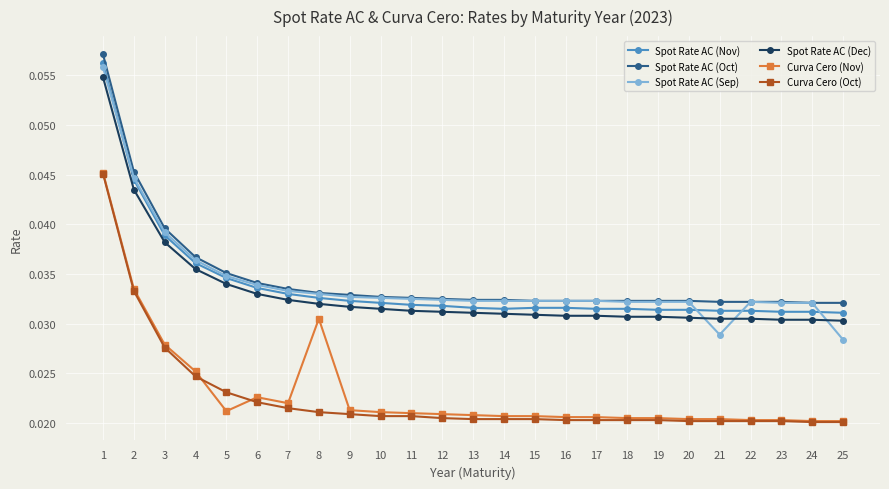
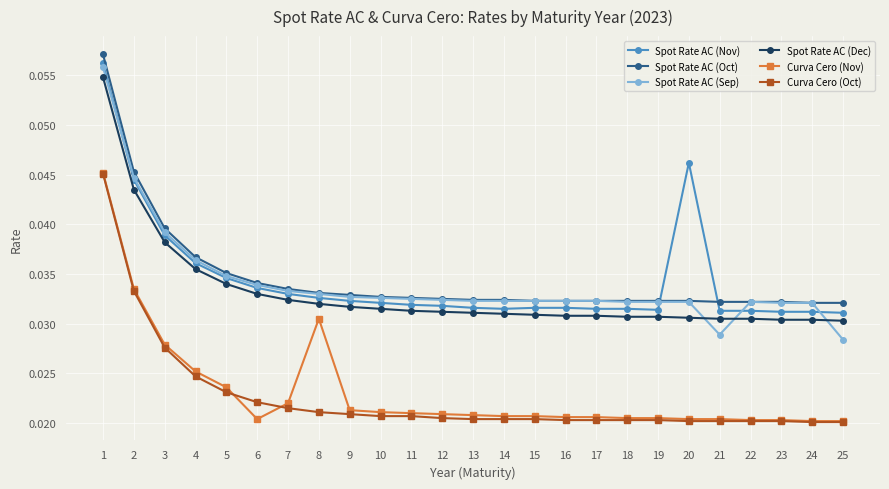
Curva Cero (Nov), 5: 0.021 -> 0.024
Curva Cero (Nov), 6: 0.023 -> 0.020
Spot Rate AC (Nov), 20: 0.031 -> 0.046
